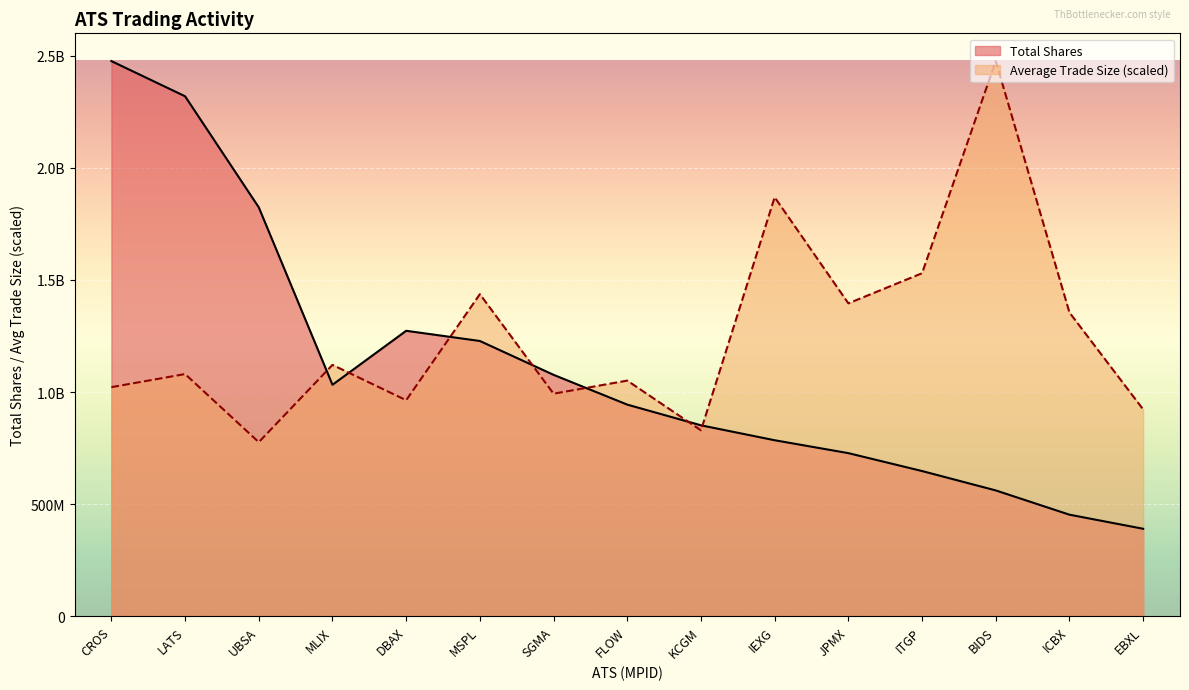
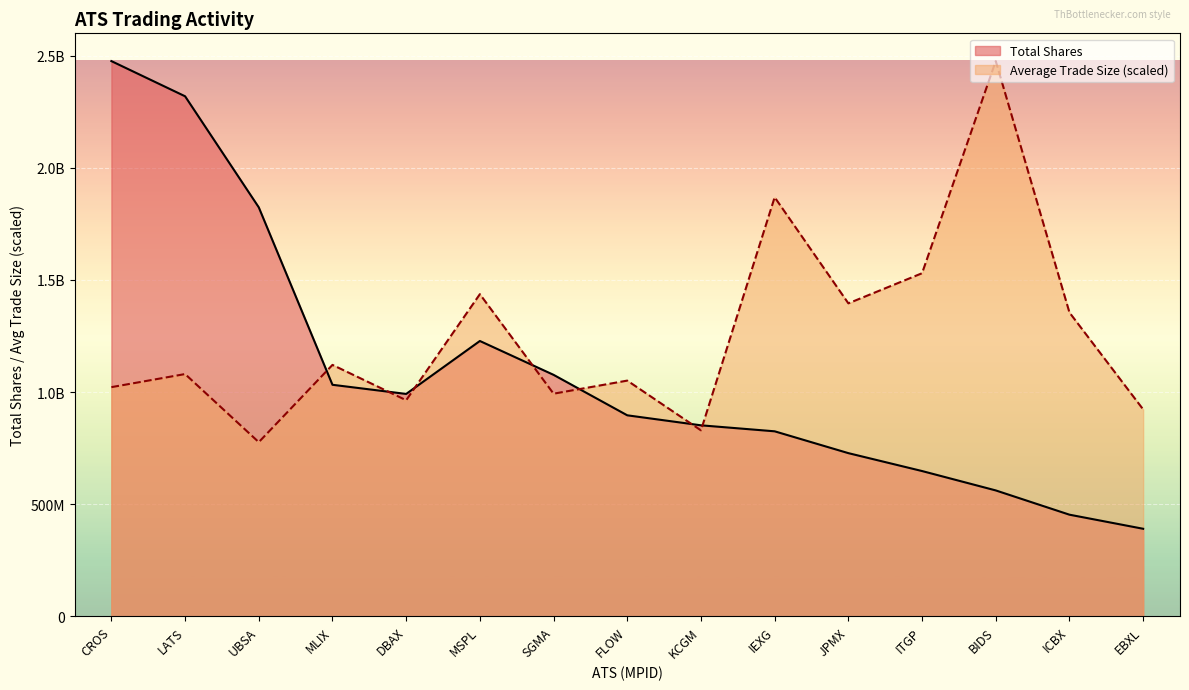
Total Shares, DBAX: 1270000000 -> 990000000
Total Shares, FLOW: 940000000 -> 900000000
Total Shares, IEXG: 790000000 -> 830000000
